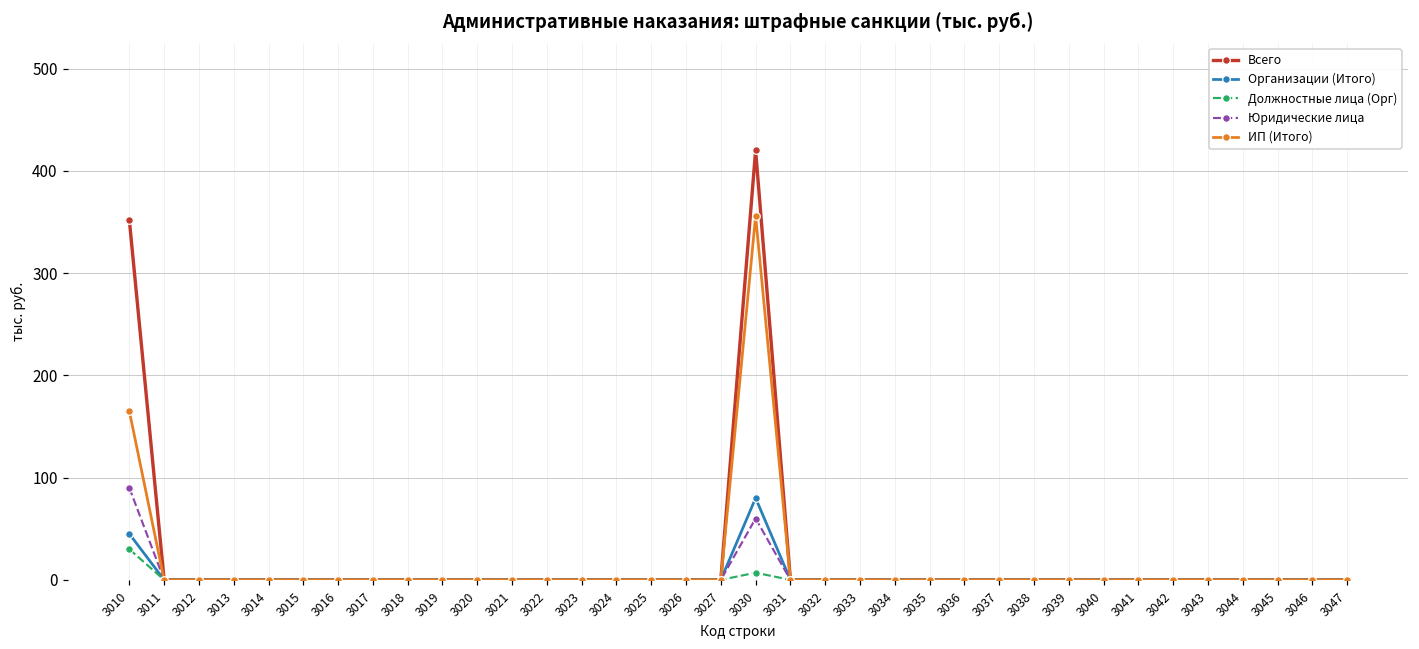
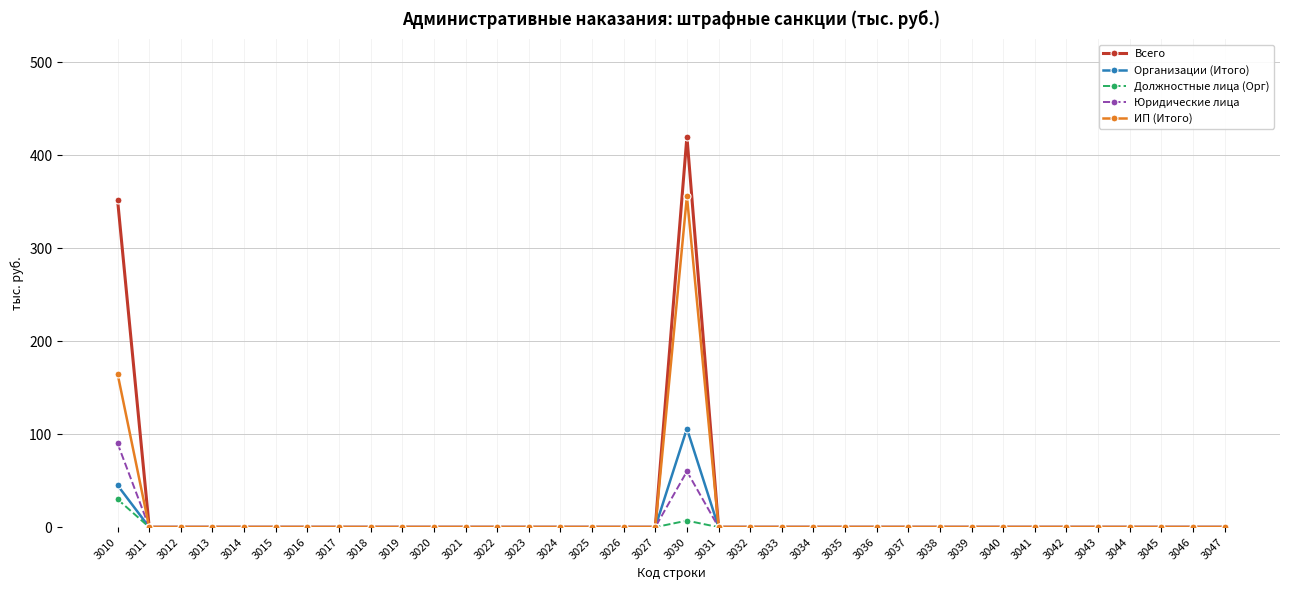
Организации (Итого), 3030: 80 -> 110
